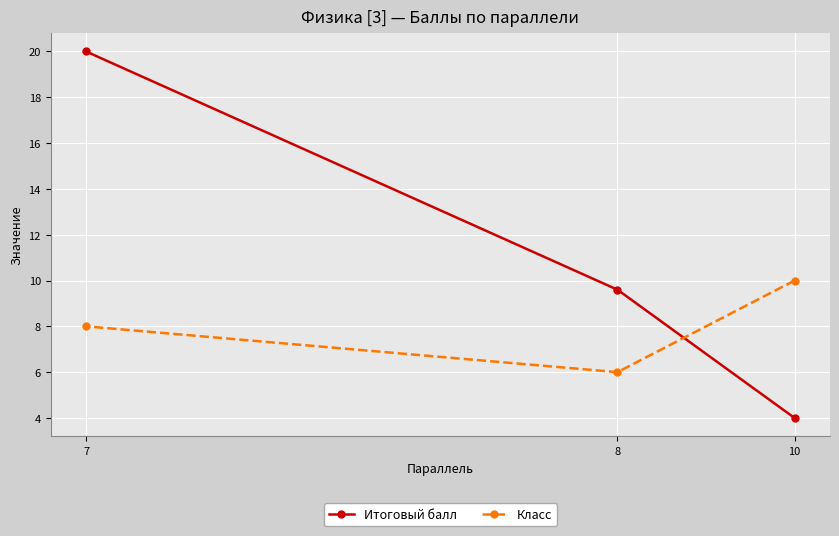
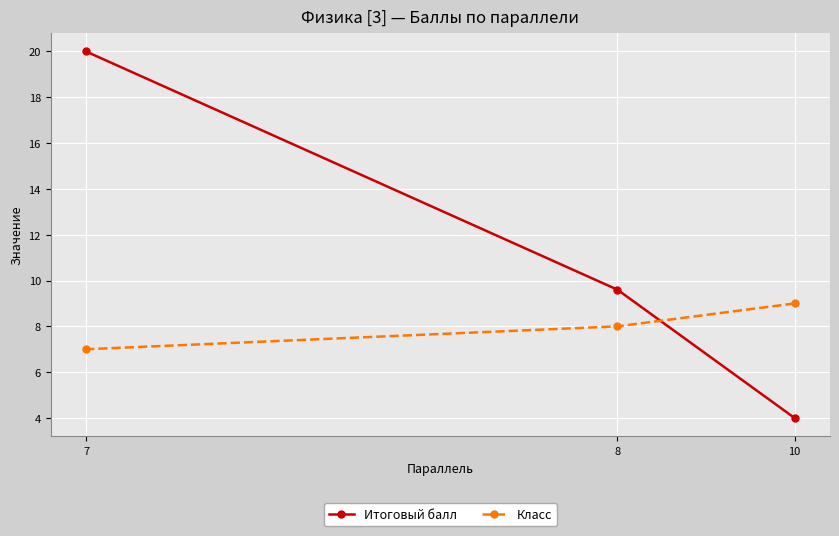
Класс, 7: 8 -> 7
Класс, 8: 6 -> 8
Класс, 10: 10 -> 9
